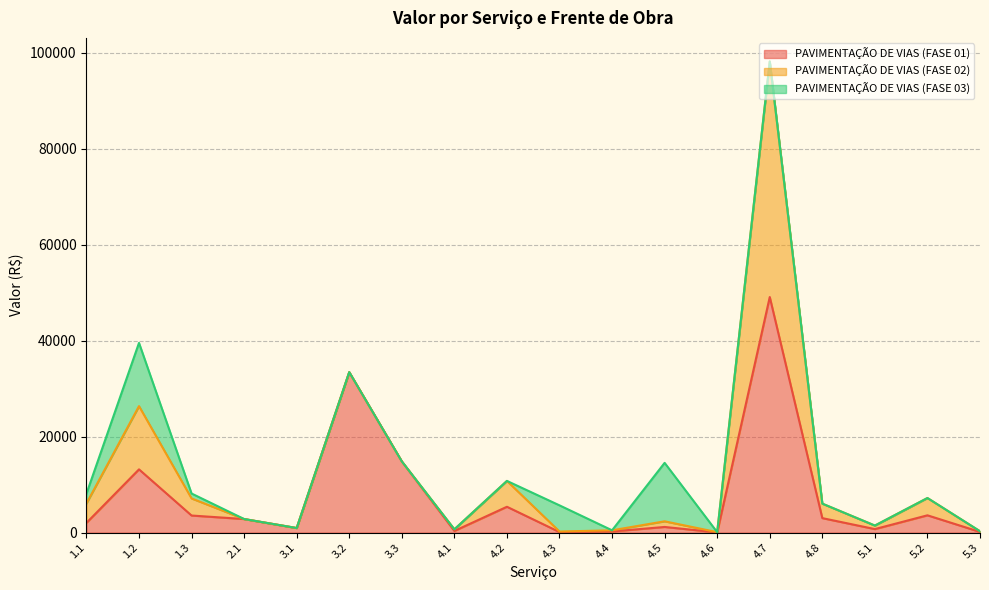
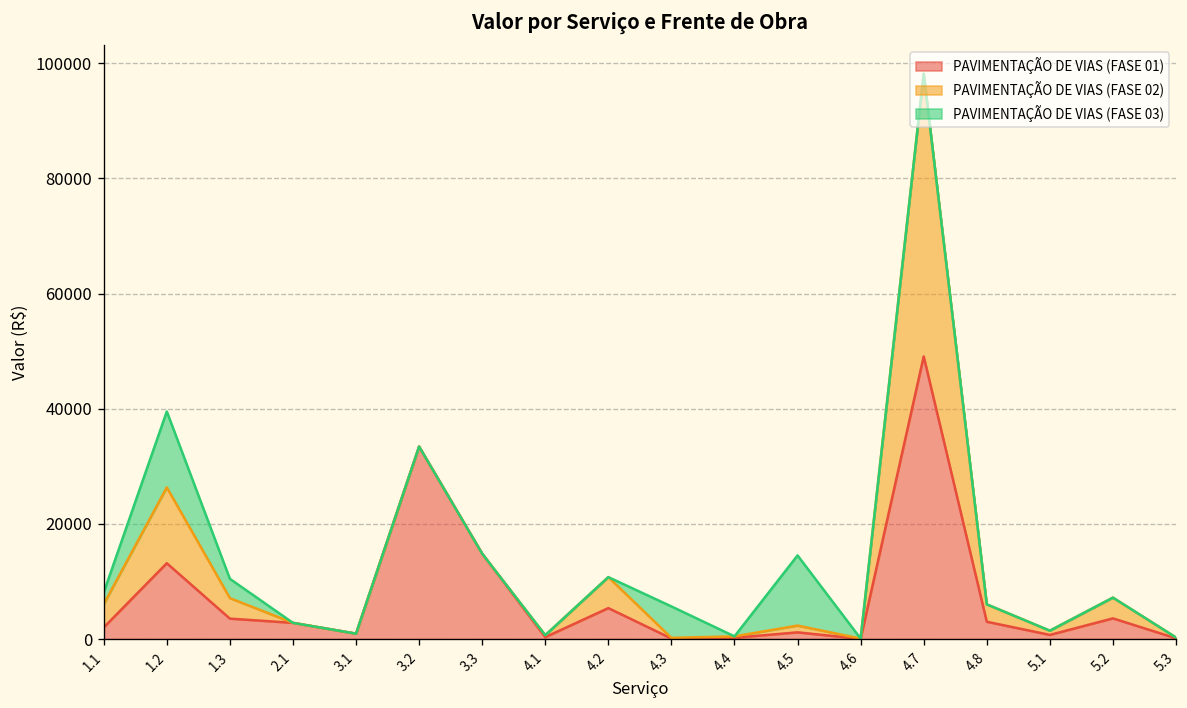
PAVIMENTAÇÃO DE VIAS (FASE 03), 1.3: 1000 -> 3000
